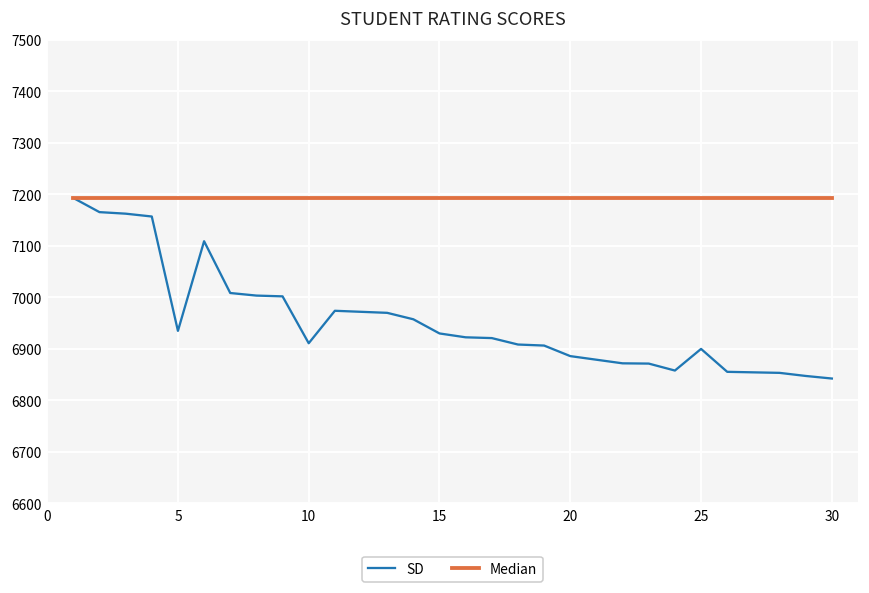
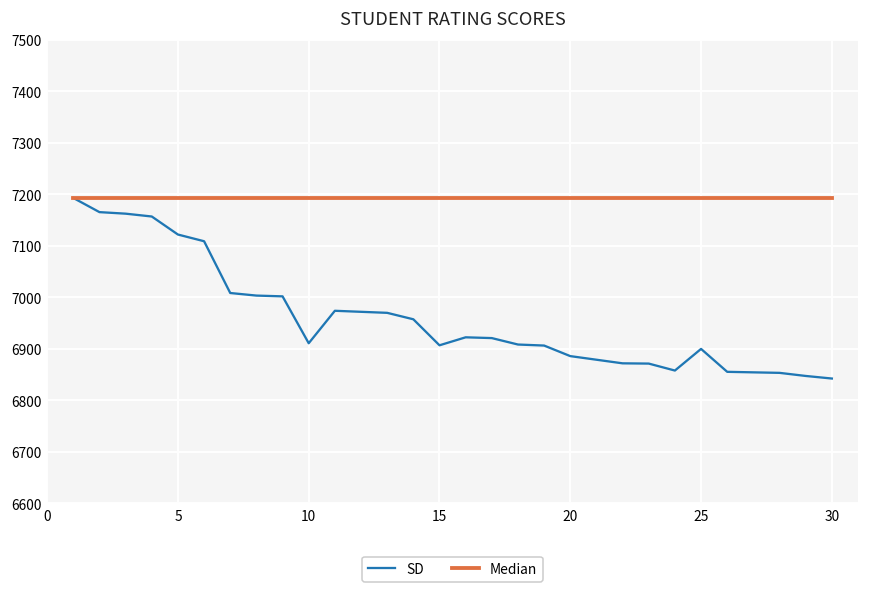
SD, 5: 6940 -> 7120
SD, 15: 6930 -> 6910
